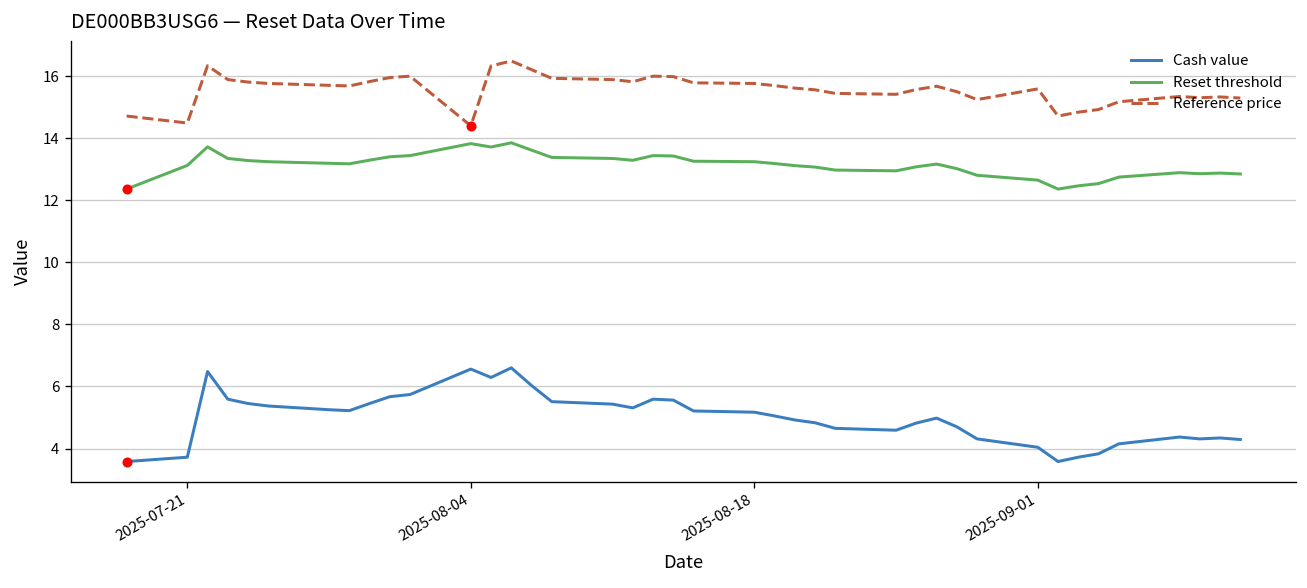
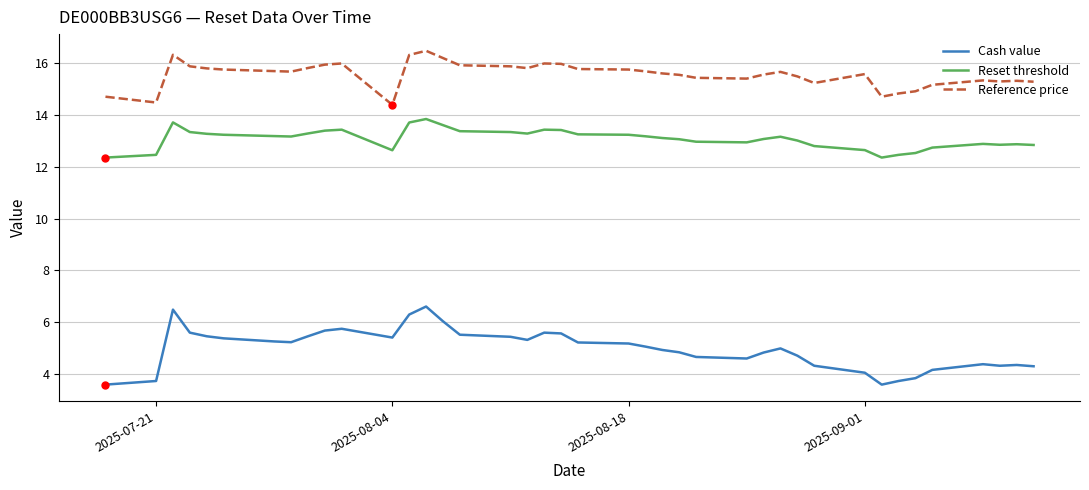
Reset threshold, 2025-07-21: 13.1 -> 12.5
Cash value, 2025-08-04: 6.6 -> 5.4
Reset threshold, 2025-08-04: 13.8 -> 12.6
